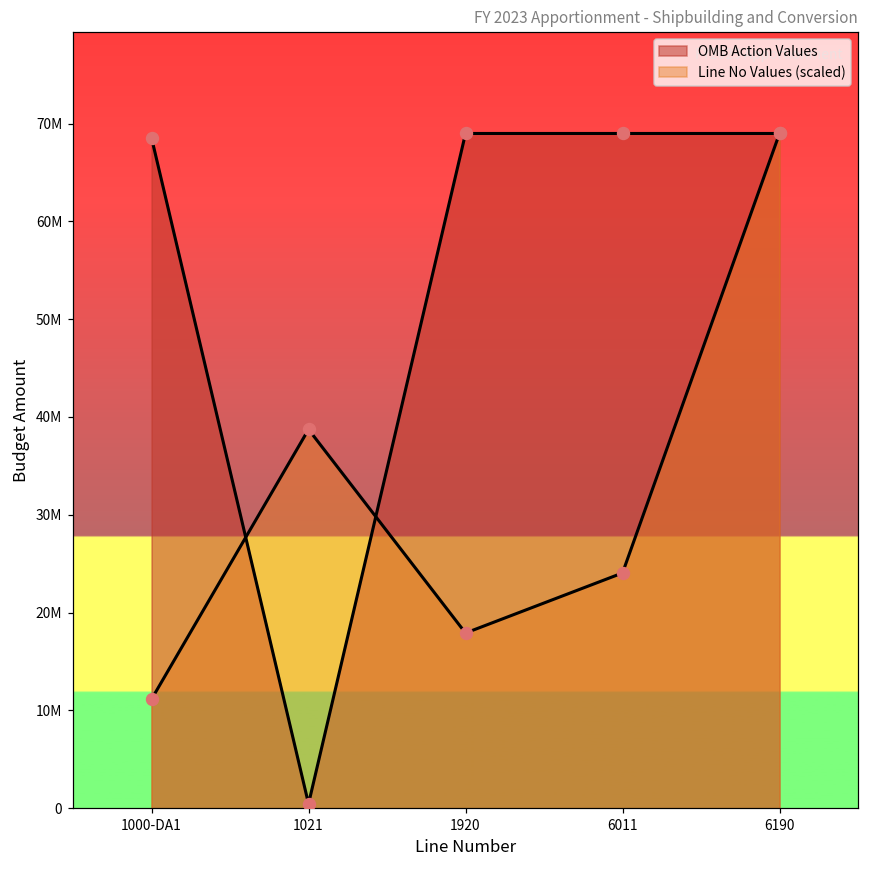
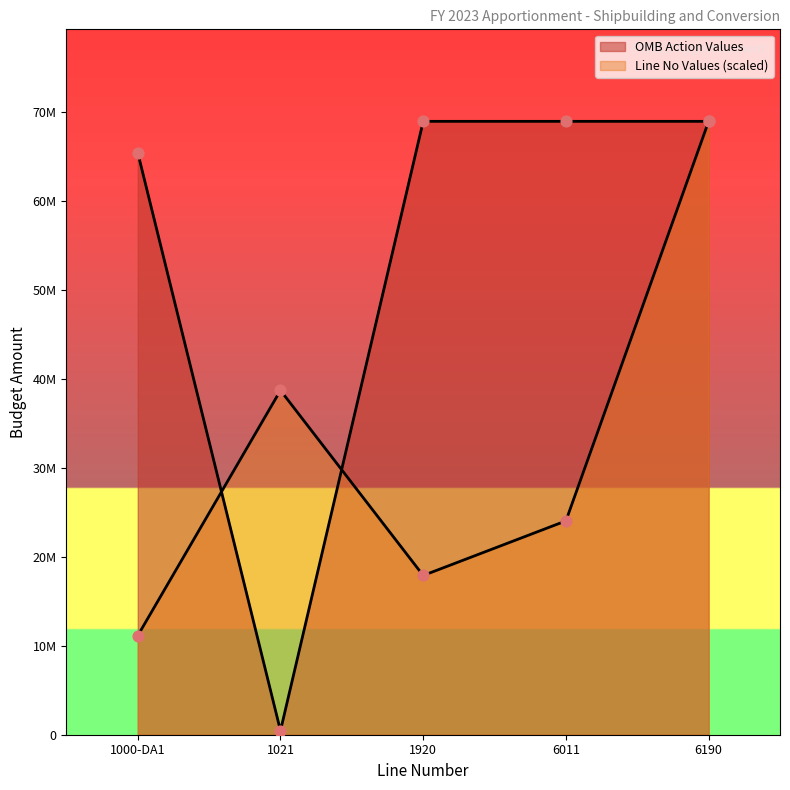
OMB Action Values, 1000-DA1: 69000000 -> 65000000
